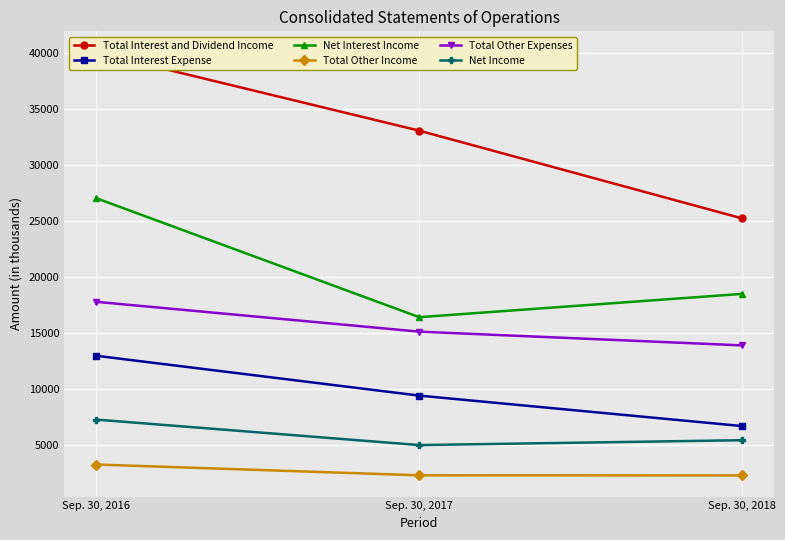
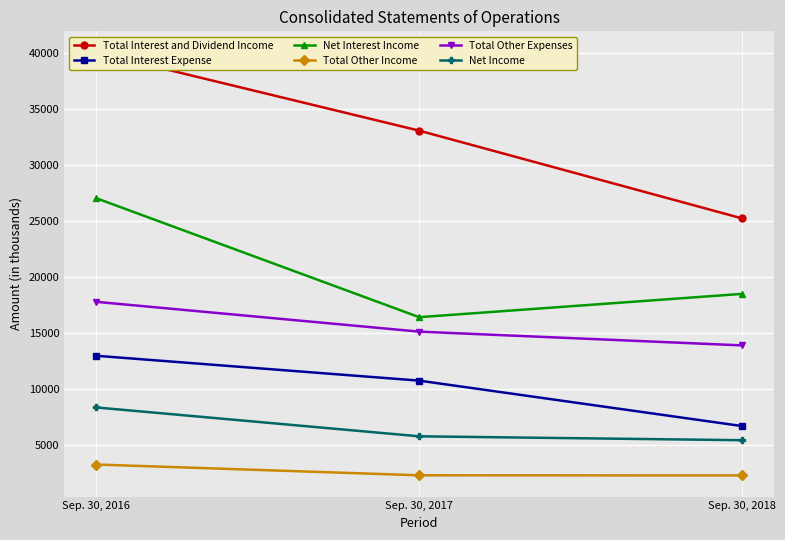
Net Income, Sep. 30, 2016: 7300 -> 8400
Total Interest Expense, Sep. 30, 2017: 9400 -> 10800
Net Income, Sep. 30, 2017: 5000 -> 5800
